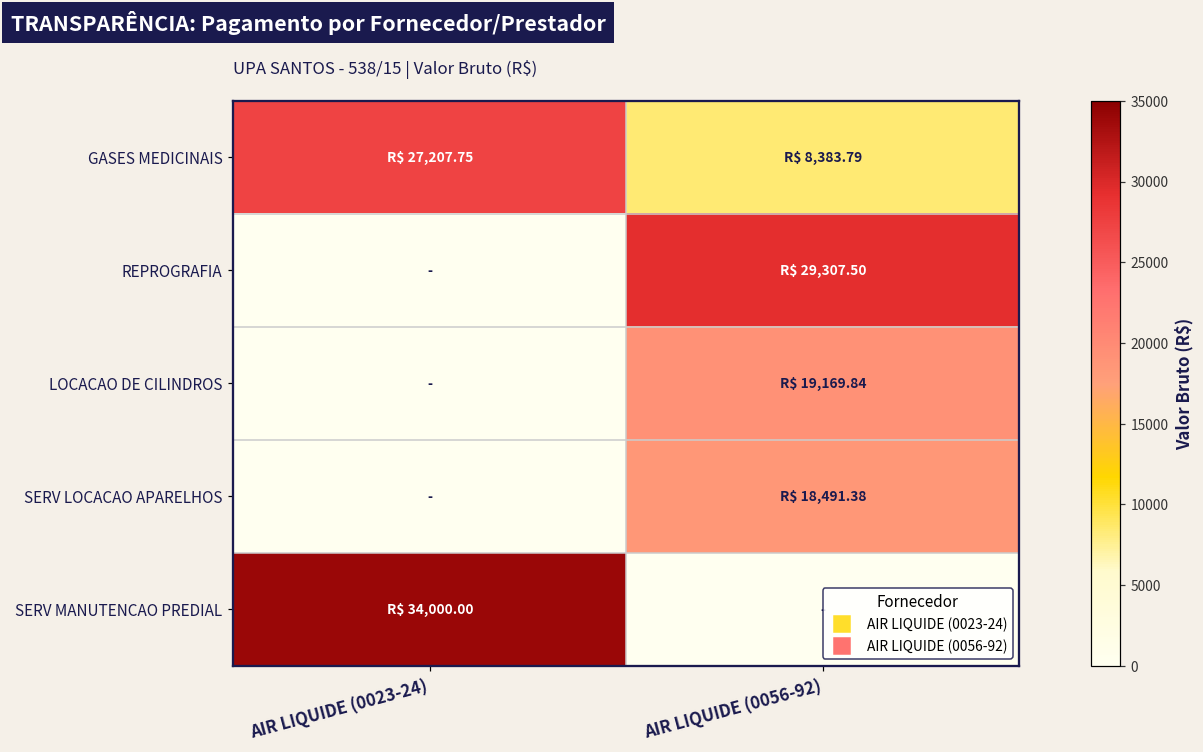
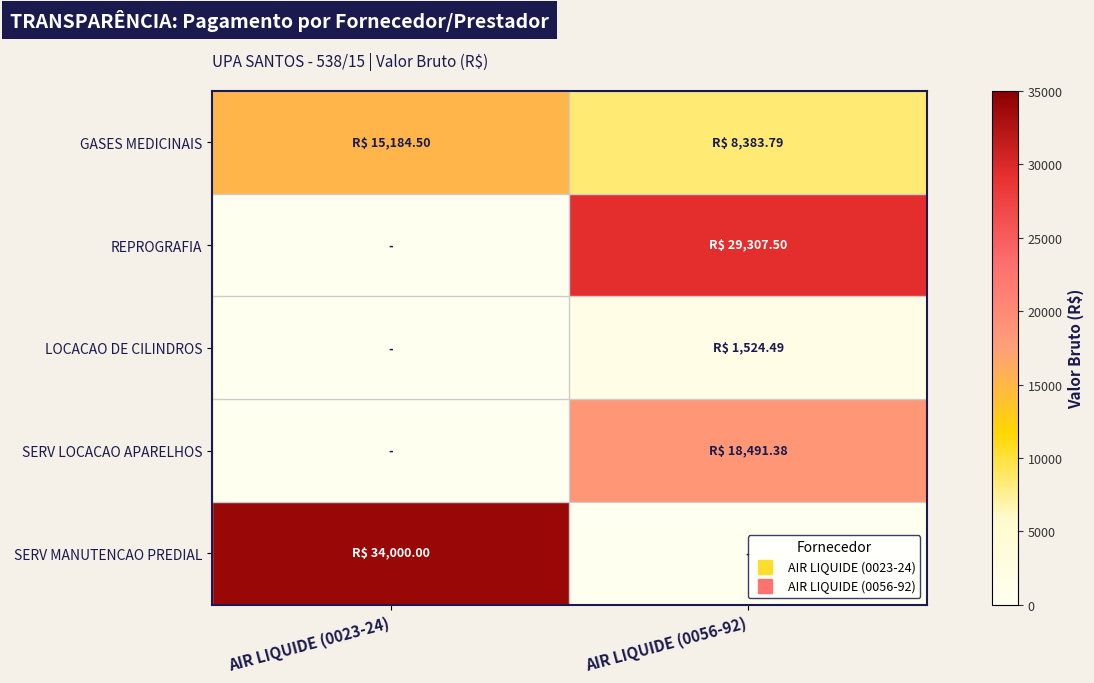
GASES MEDICINAIS, AIR LIQUIDE (0023-24): 27,207.75 -> 15,184.50
LOCACAO DE CILINDROS, AIR LIQUIDE (0056-92): 19,169.84 -> 1,524.49
